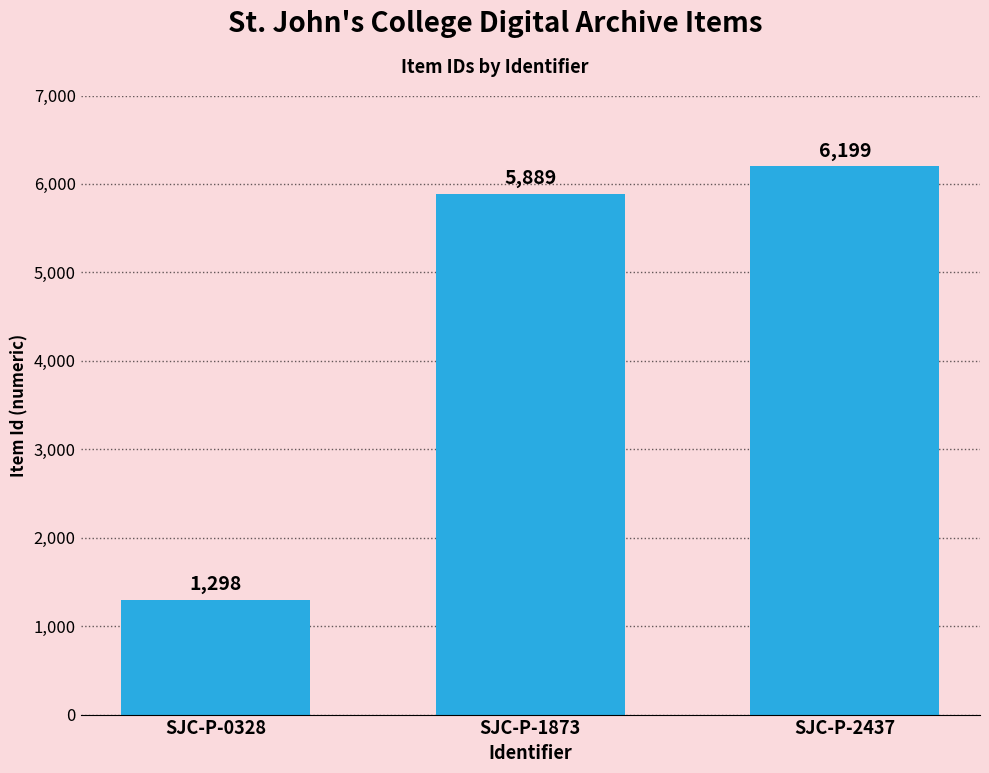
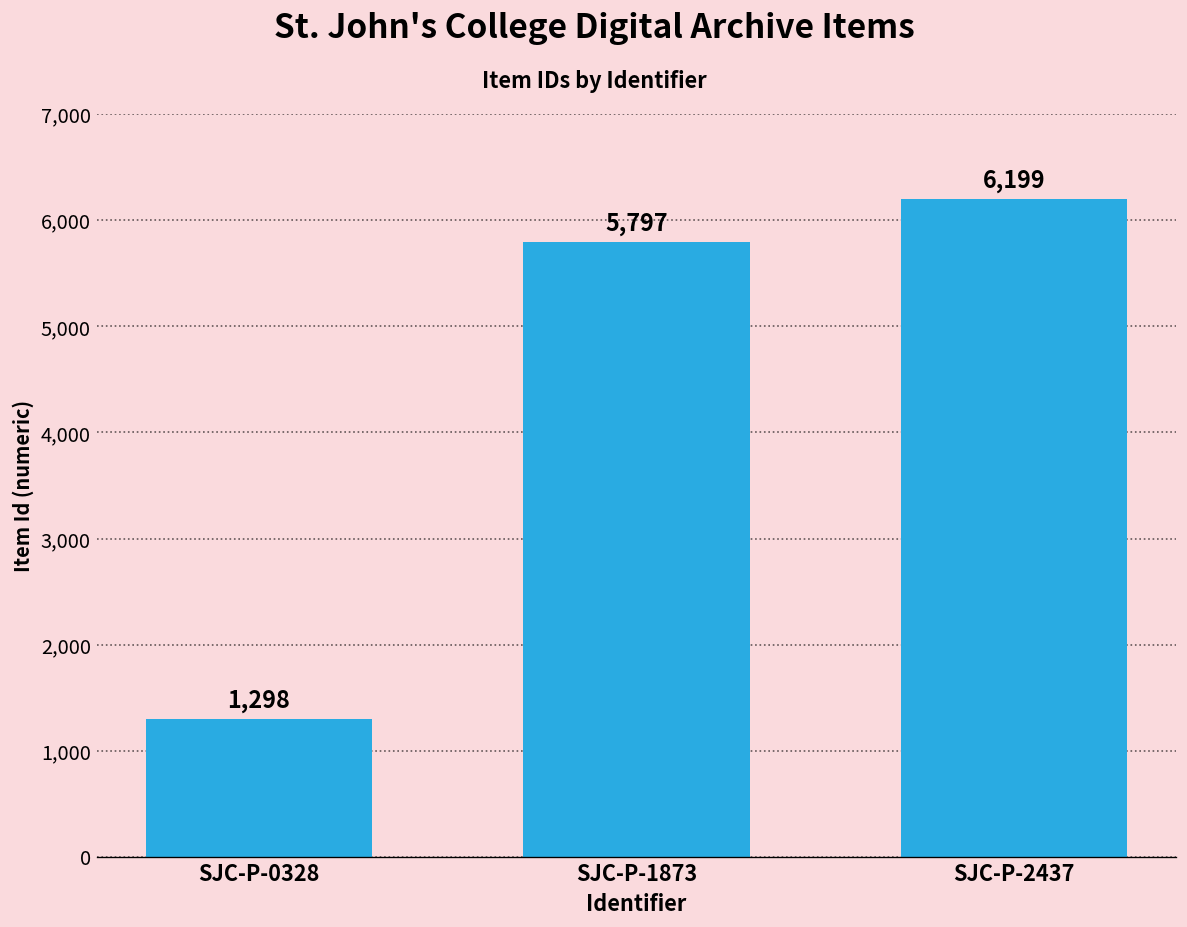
SJC-P-1873: 5,889 -> 5,797
